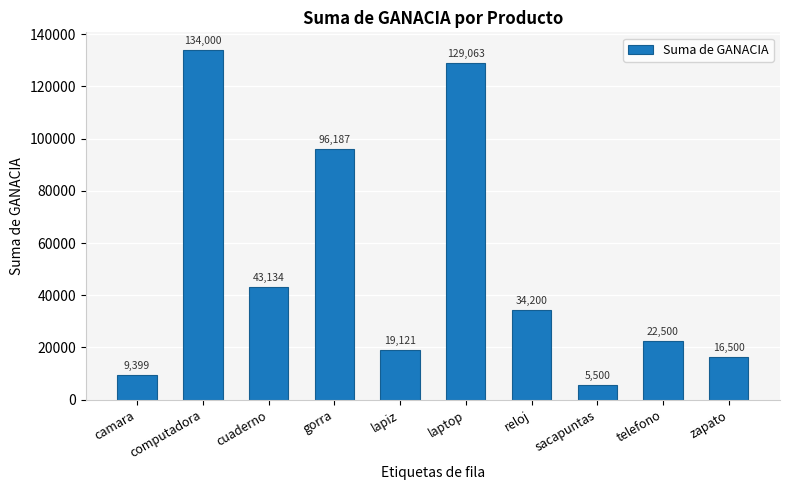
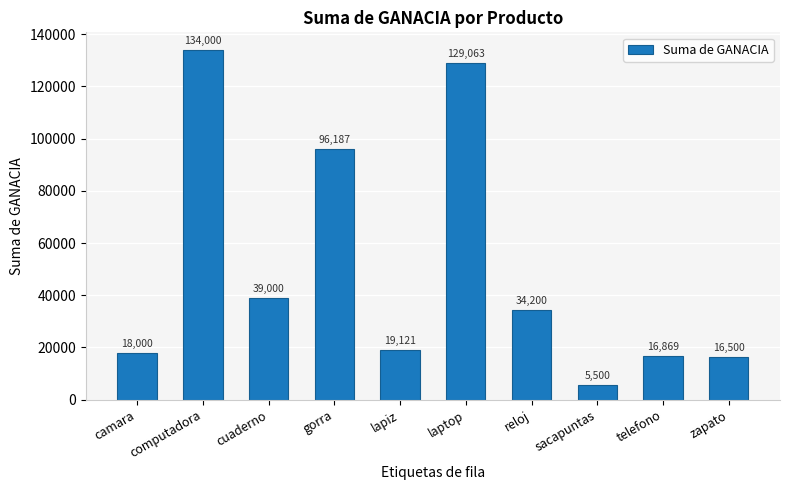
camara: 9,399 -> 18,000
cuaderno: 43,134 -> 39,000
telefono: 22,500 -> 16,869
